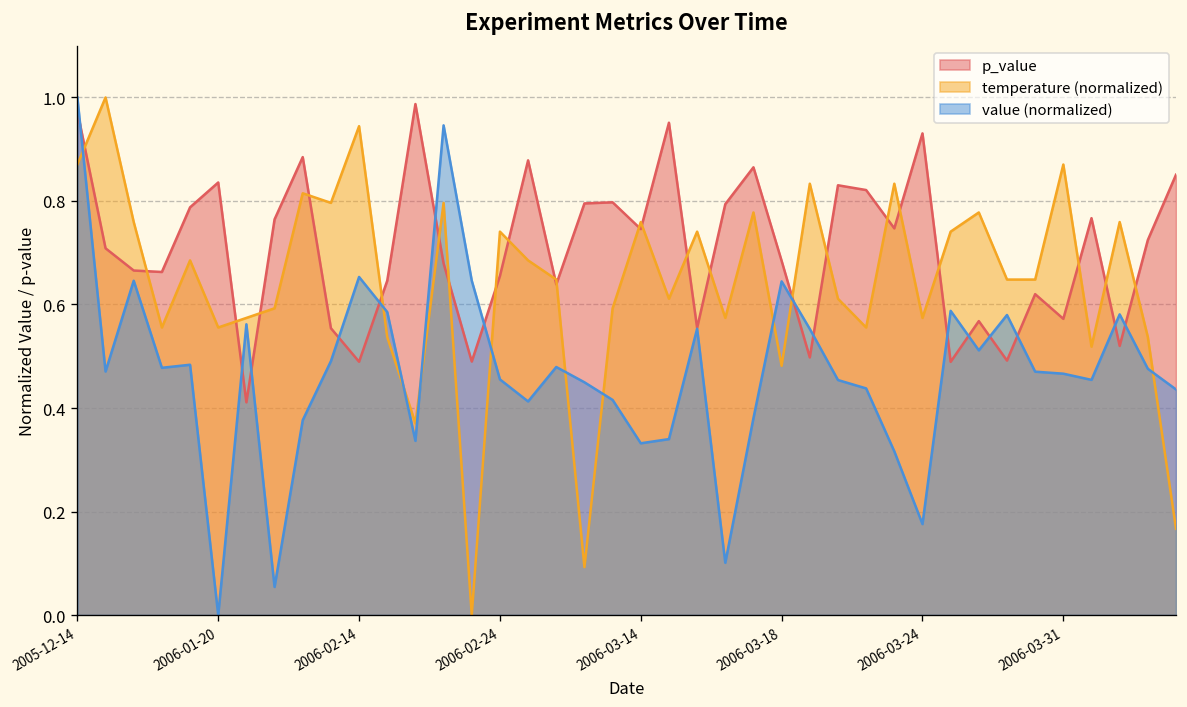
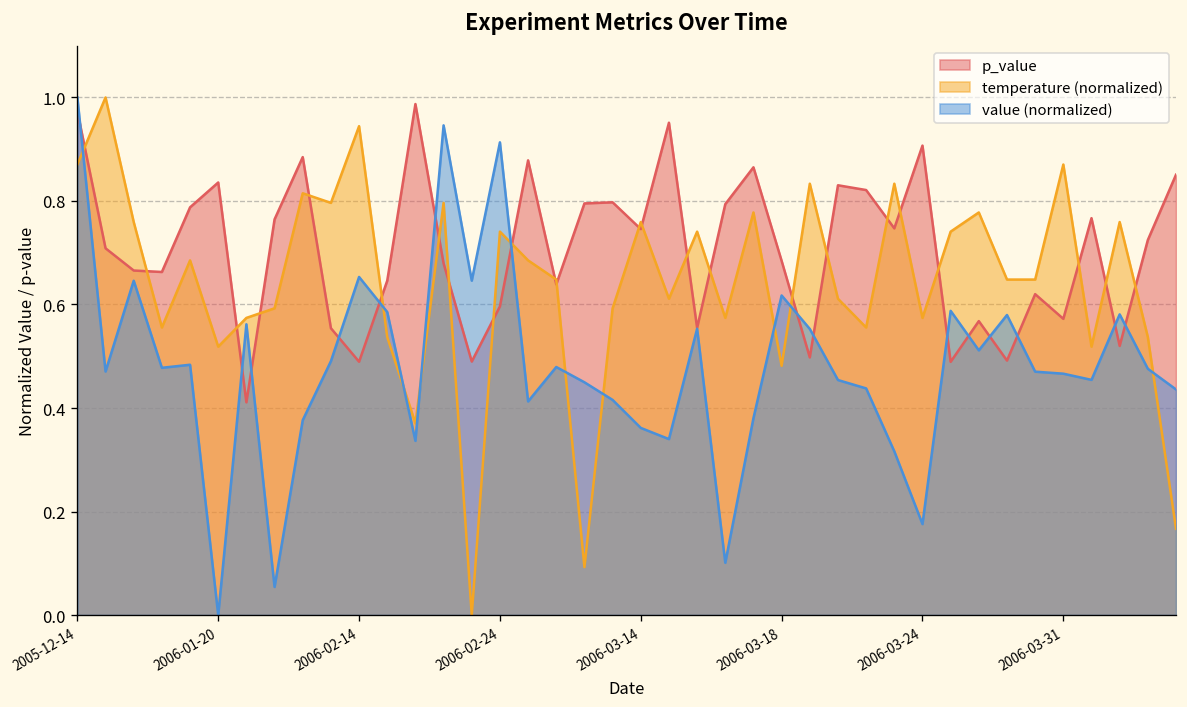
temperature (normalized), 2006-01-20: 0.56 -> 0.52
p_value, 2006-02-24: 0.66 -> 0.60
value (normalized), 2006-02-24: 0.46 -> 0.91
value (normalized), 2006-03-14: 0.33 -> 0.36
value (normalized), 2006-03-18: 0.64 -> 0.62
p_value, 2006-03-24: 0.93 -> 0.91
